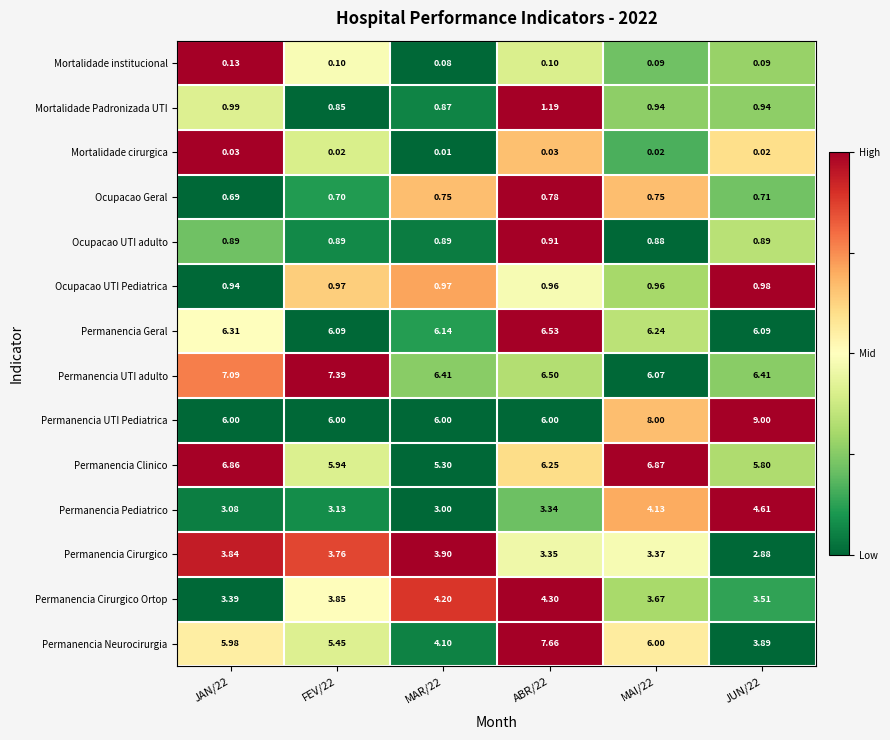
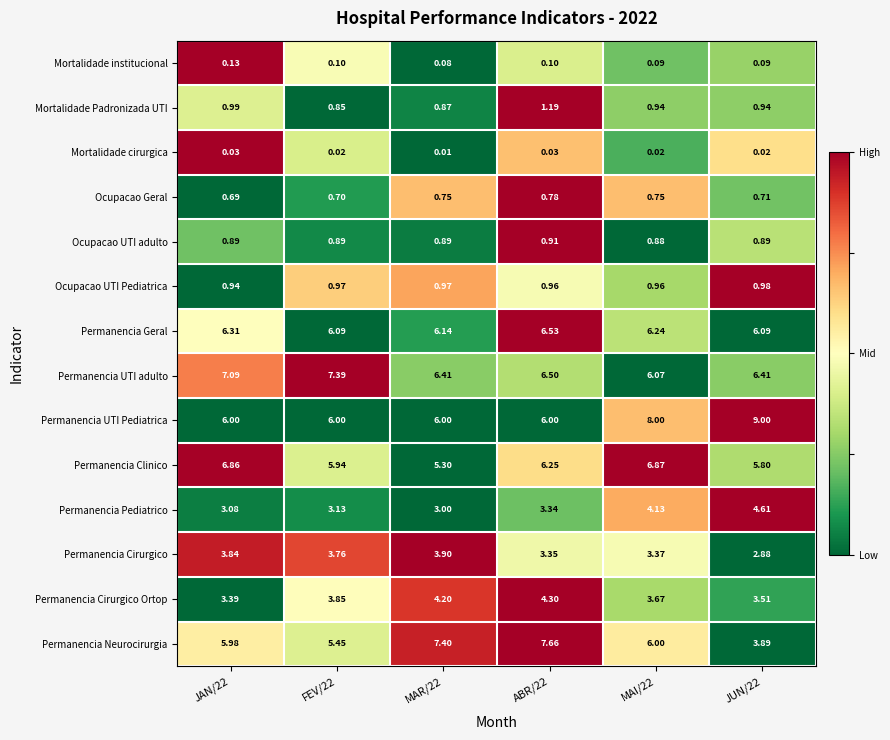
Permanencia Neurocirurgia, MAR/22: 4.10 -> 7.40
